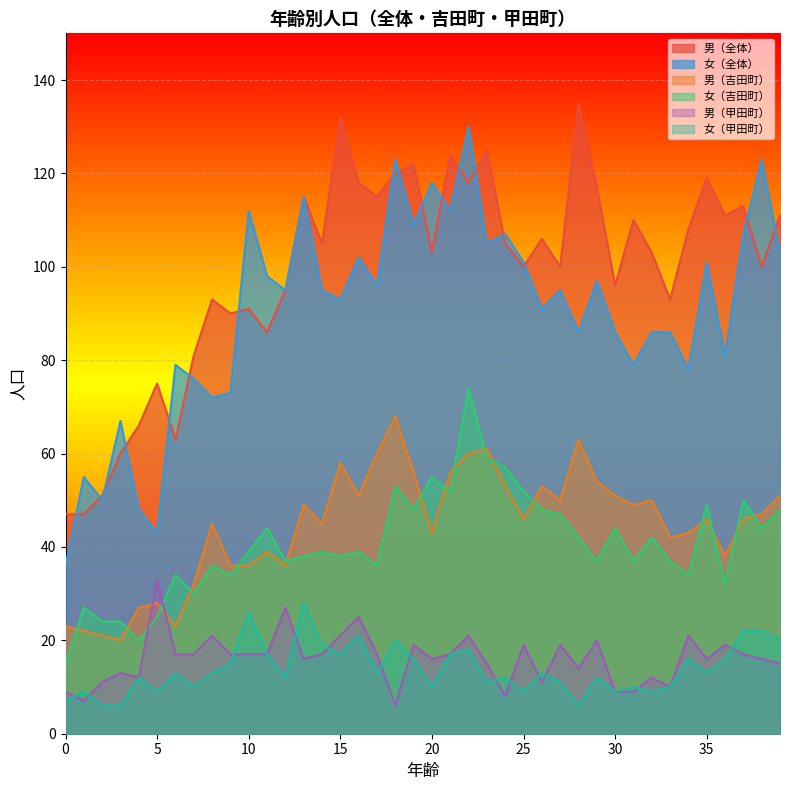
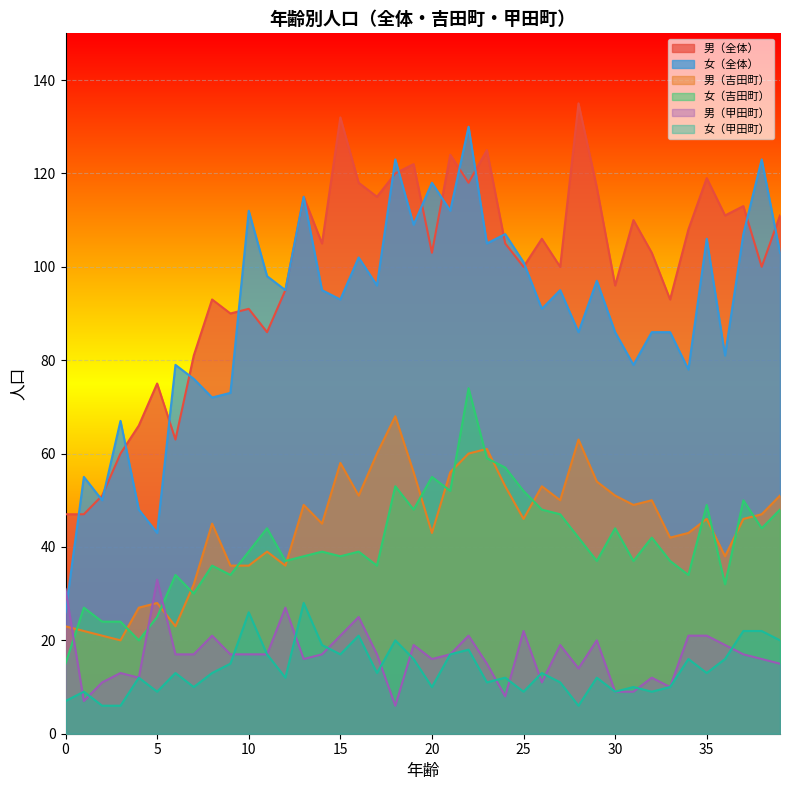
女（全体）, 0: 36 -> 26
男（甲田町）, 0: 9 -> 31
男（甲田町）, 25: 19 -> 22
女（全体）, 35: 101 -> 106
男（甲田町）, 35: 16 -> 21
